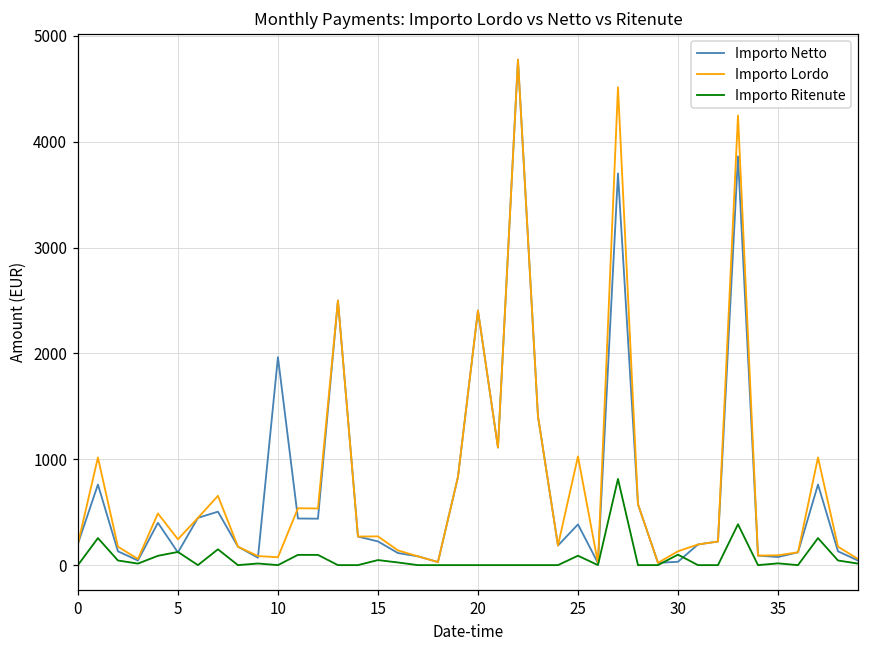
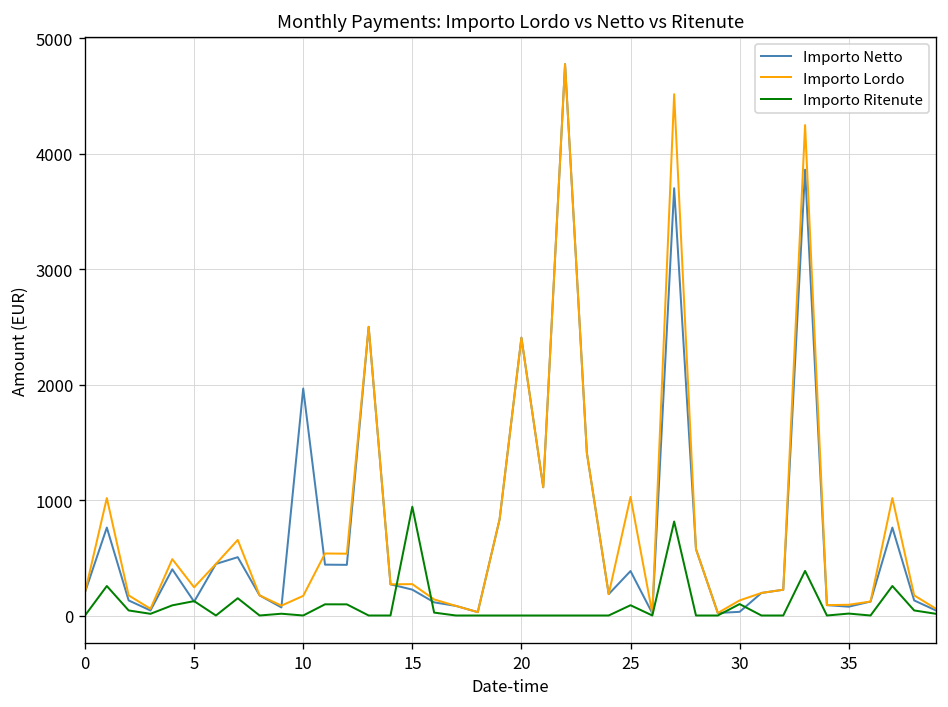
Importo Lordo, 10: 100 -> 200
Importo Ritenute, 15: 0 -> 900
